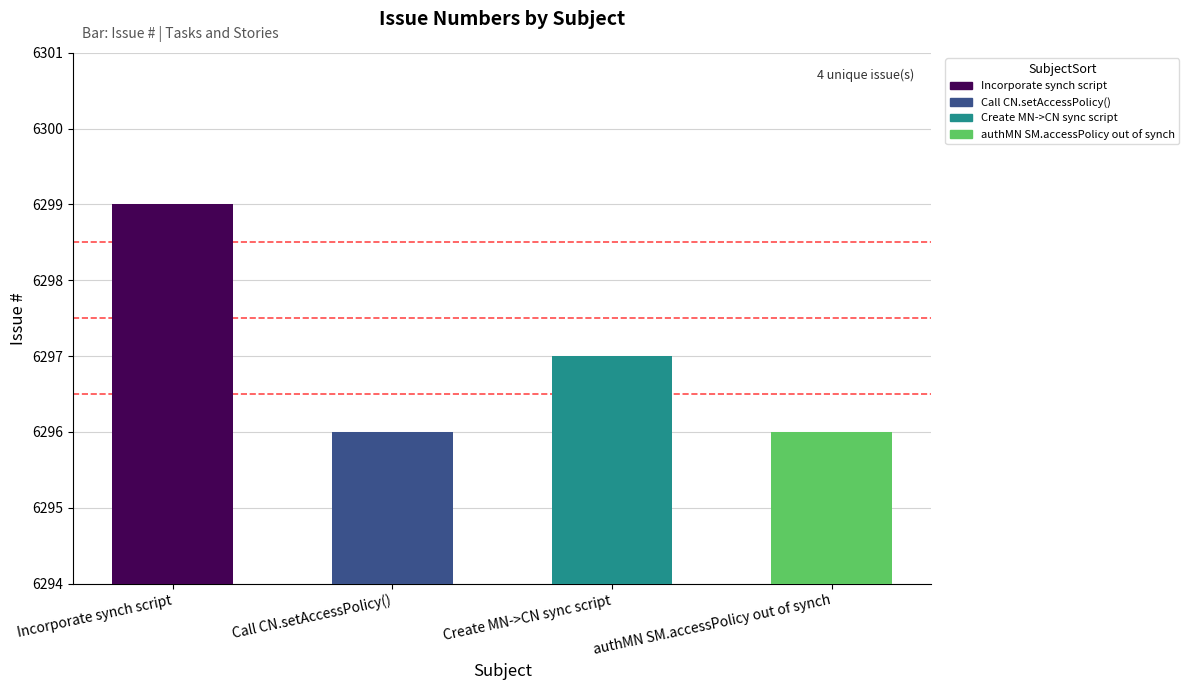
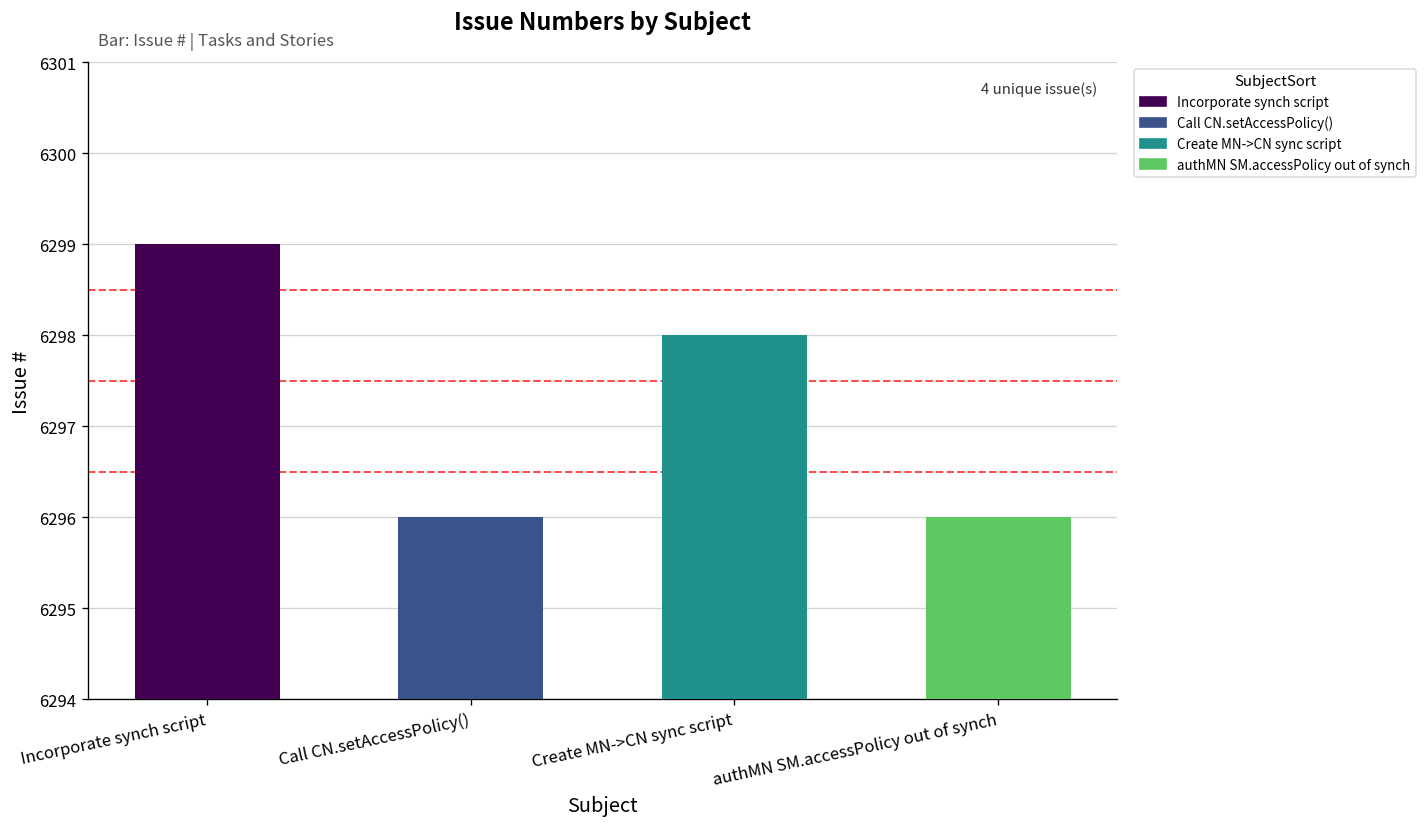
Create MN->CN sync script: 6297 -> 6298
